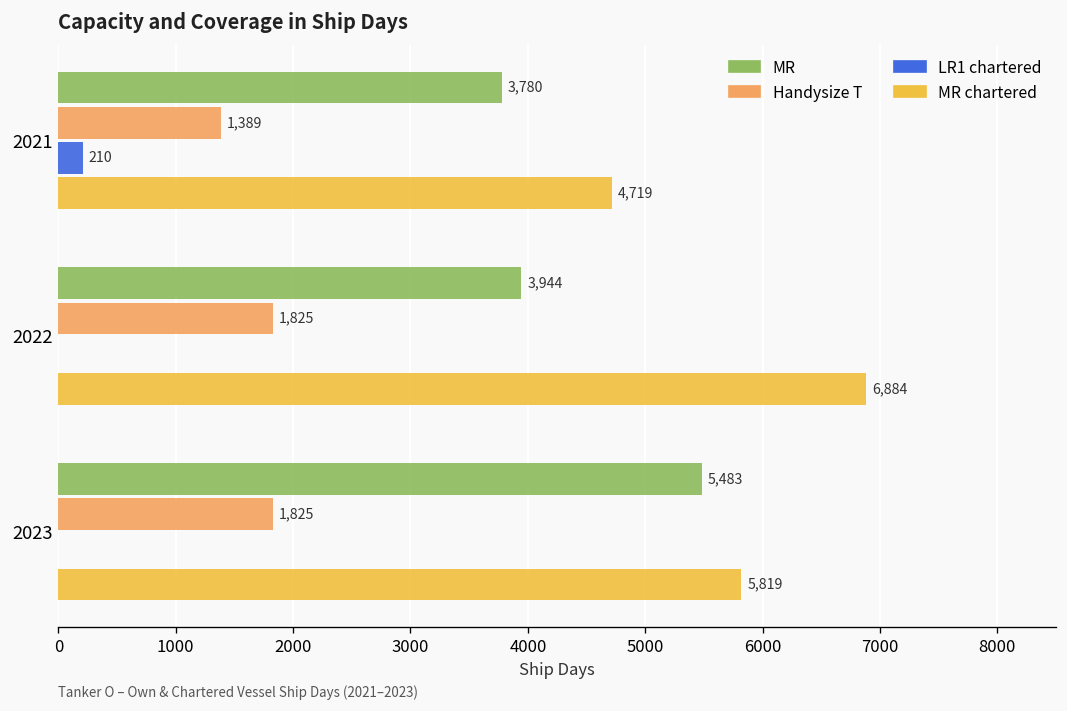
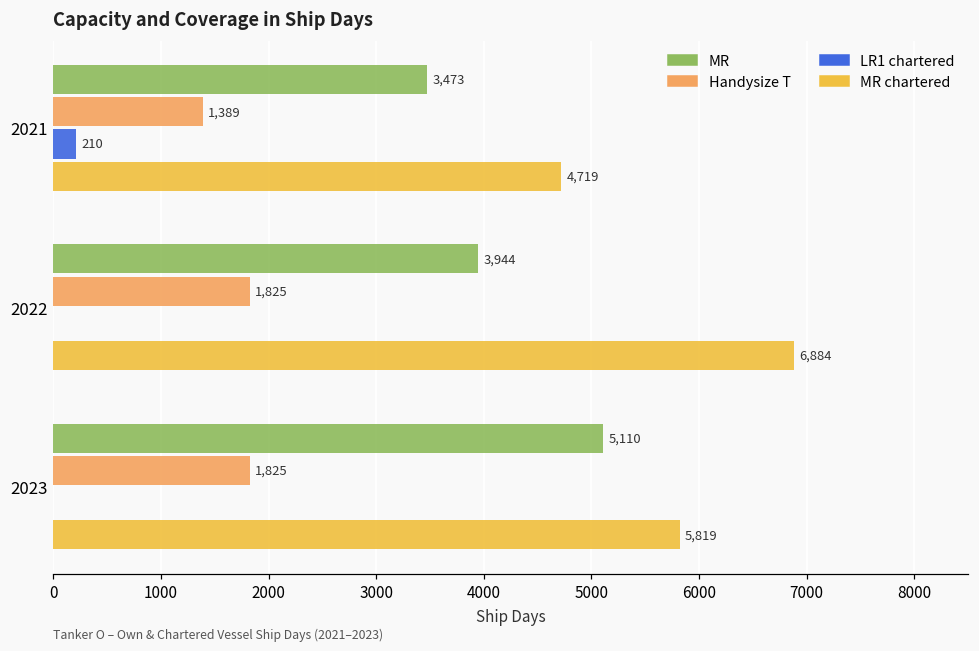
MR, 2021: 3,780 -> 3,473
MR, 2023: 5,483 -> 5,110
